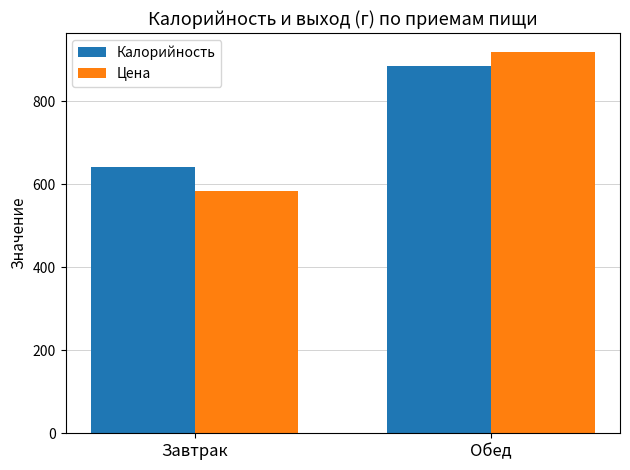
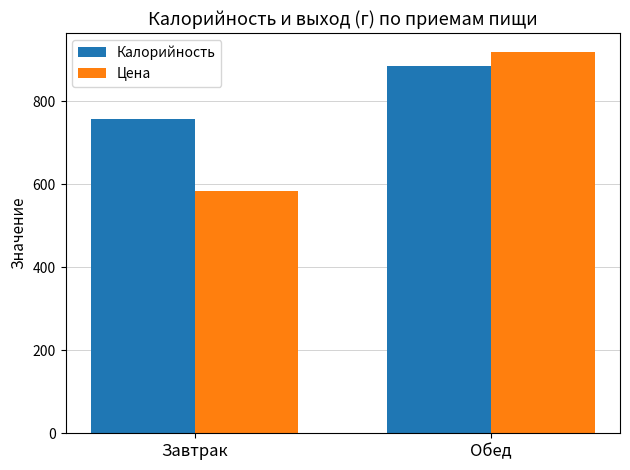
Калорийность, Завтрак: 640 -> 760
